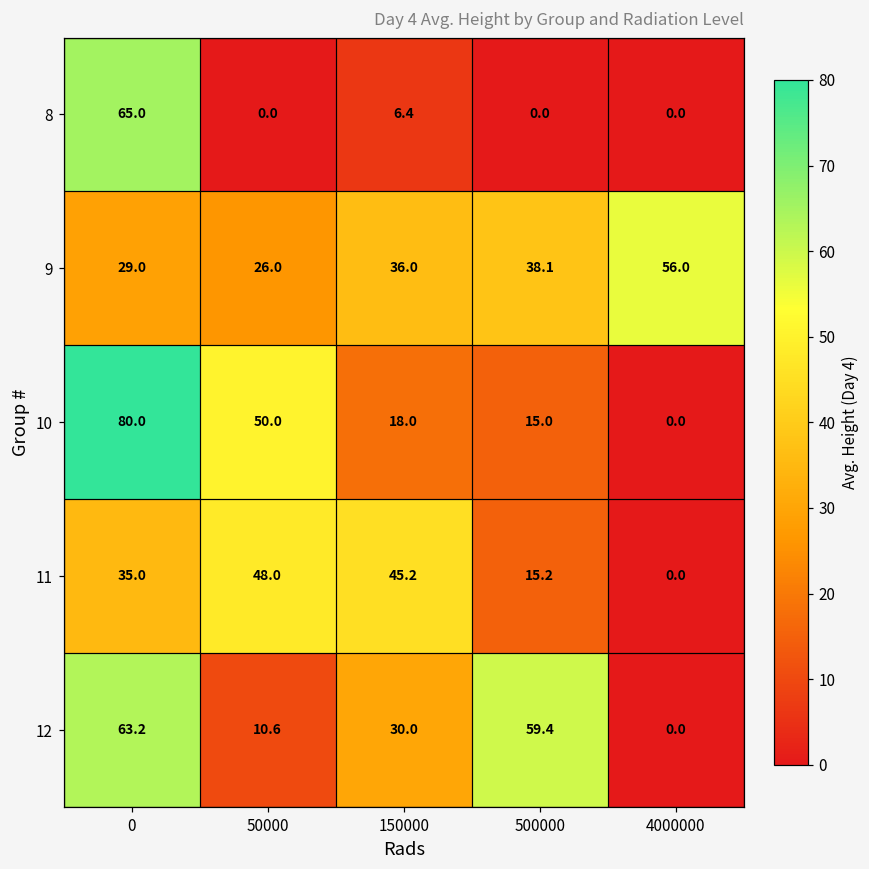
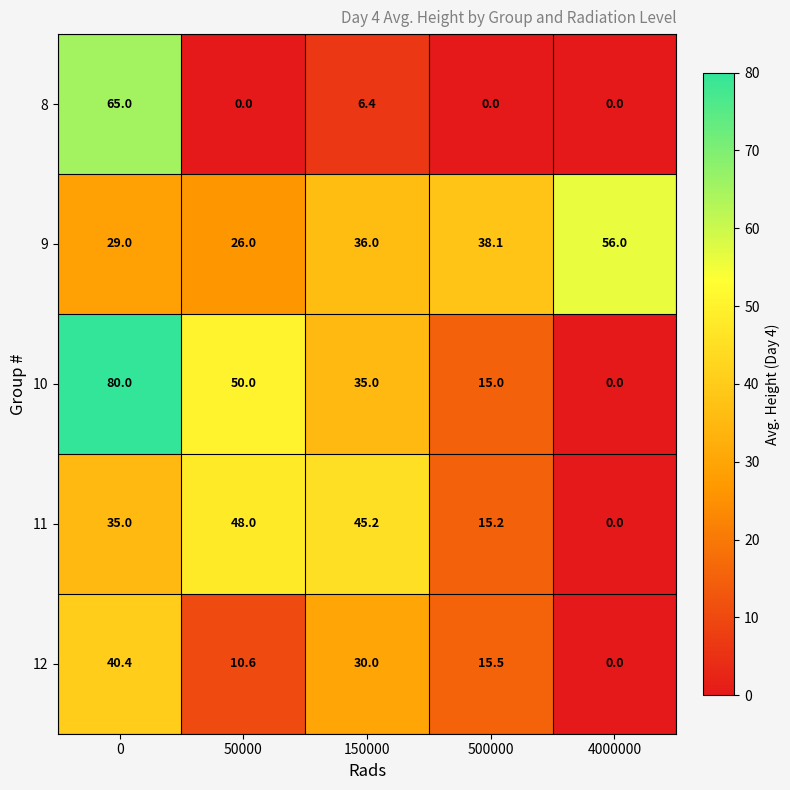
10, 150000: 18.0 -> 35.0
12, 0: 63.2 -> 40.4
12, 500000: 59.4 -> 15.5
